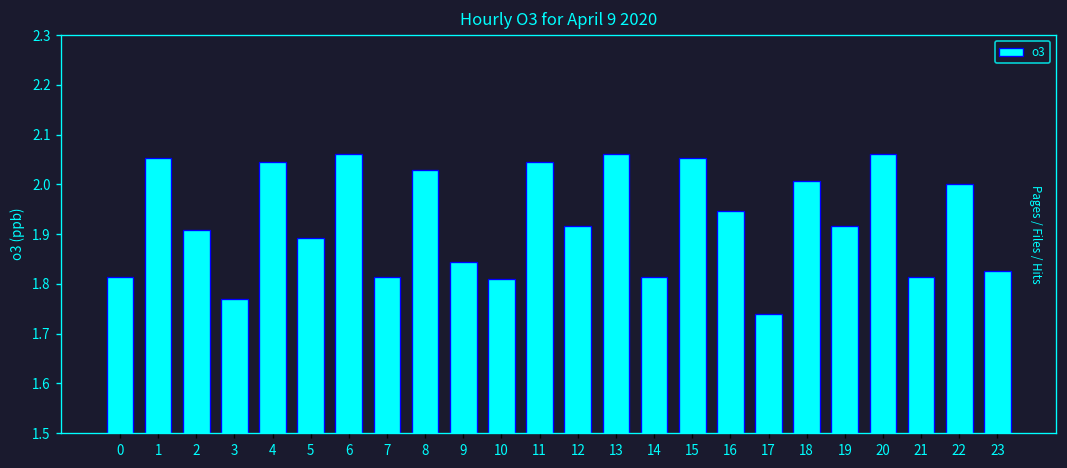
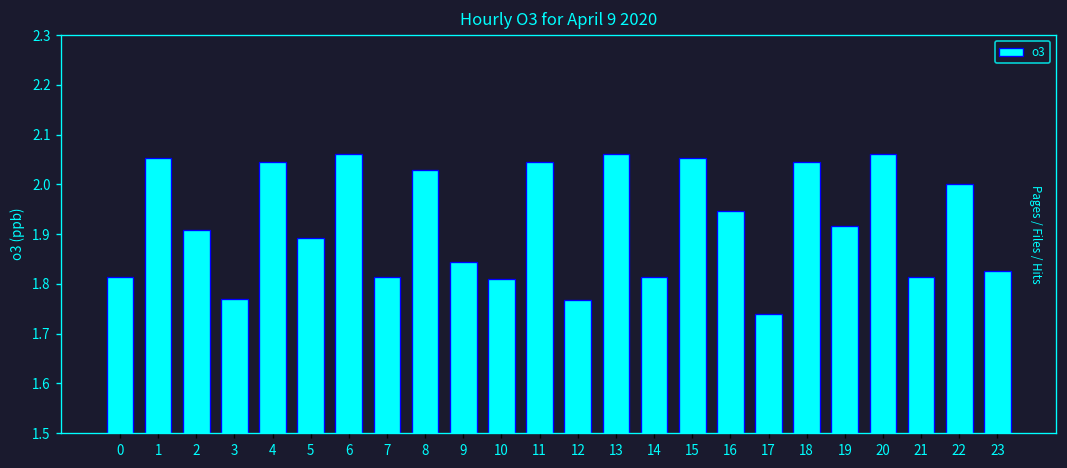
12: 1.92 -> 1.77
18: 2.01 -> 2.05
